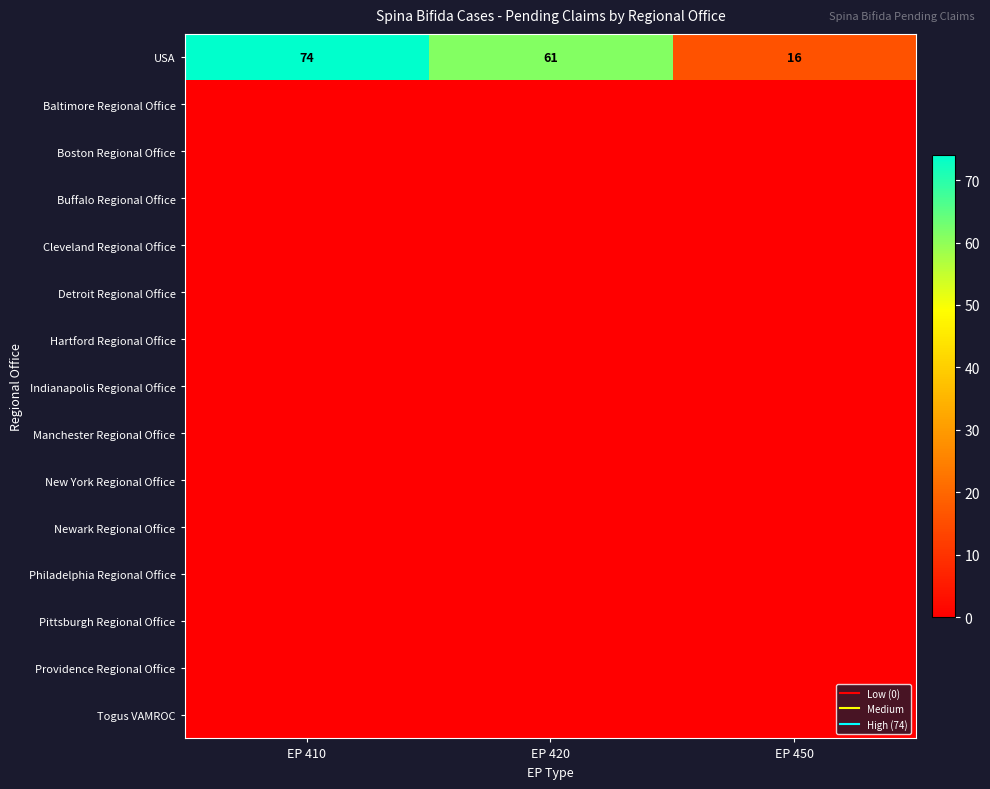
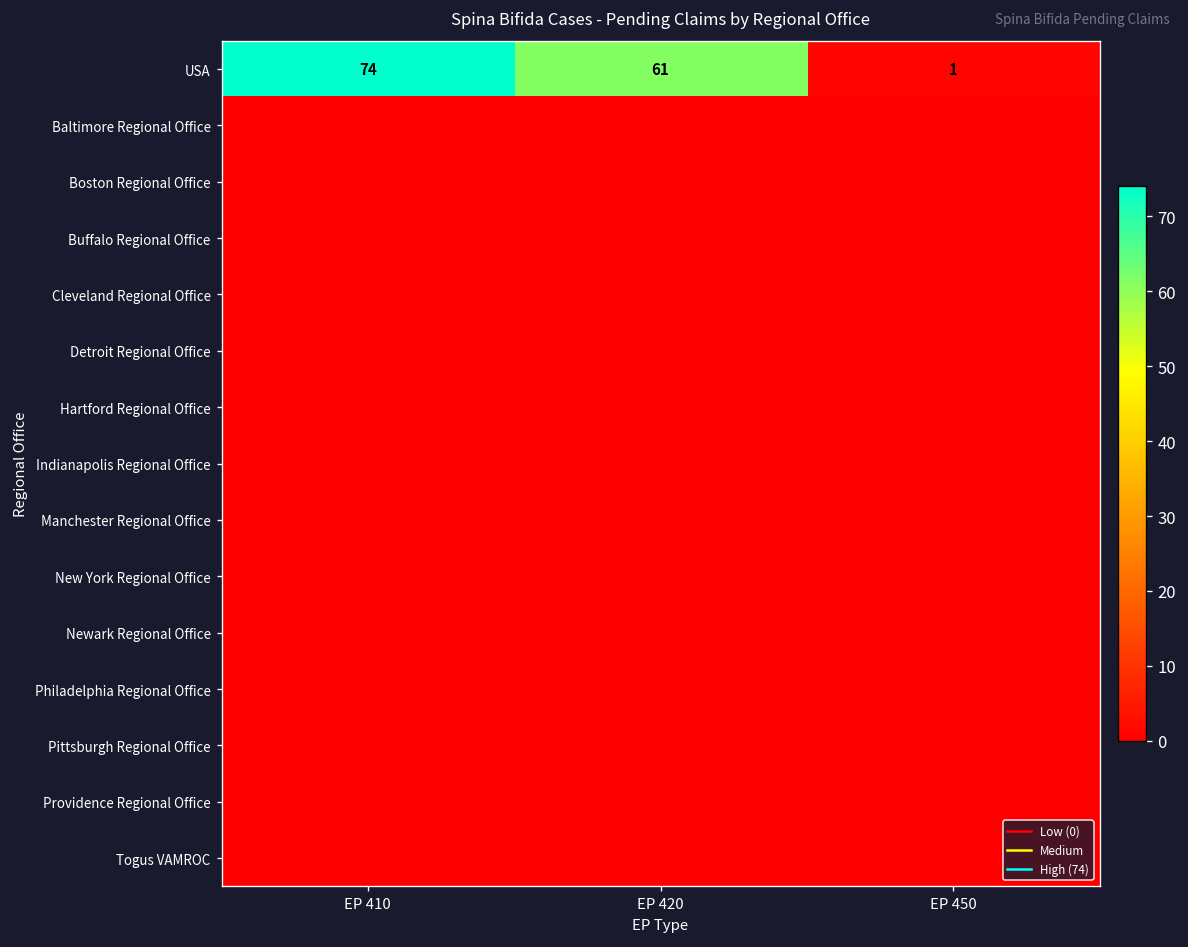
USA, EP 450: 16 -> 1
